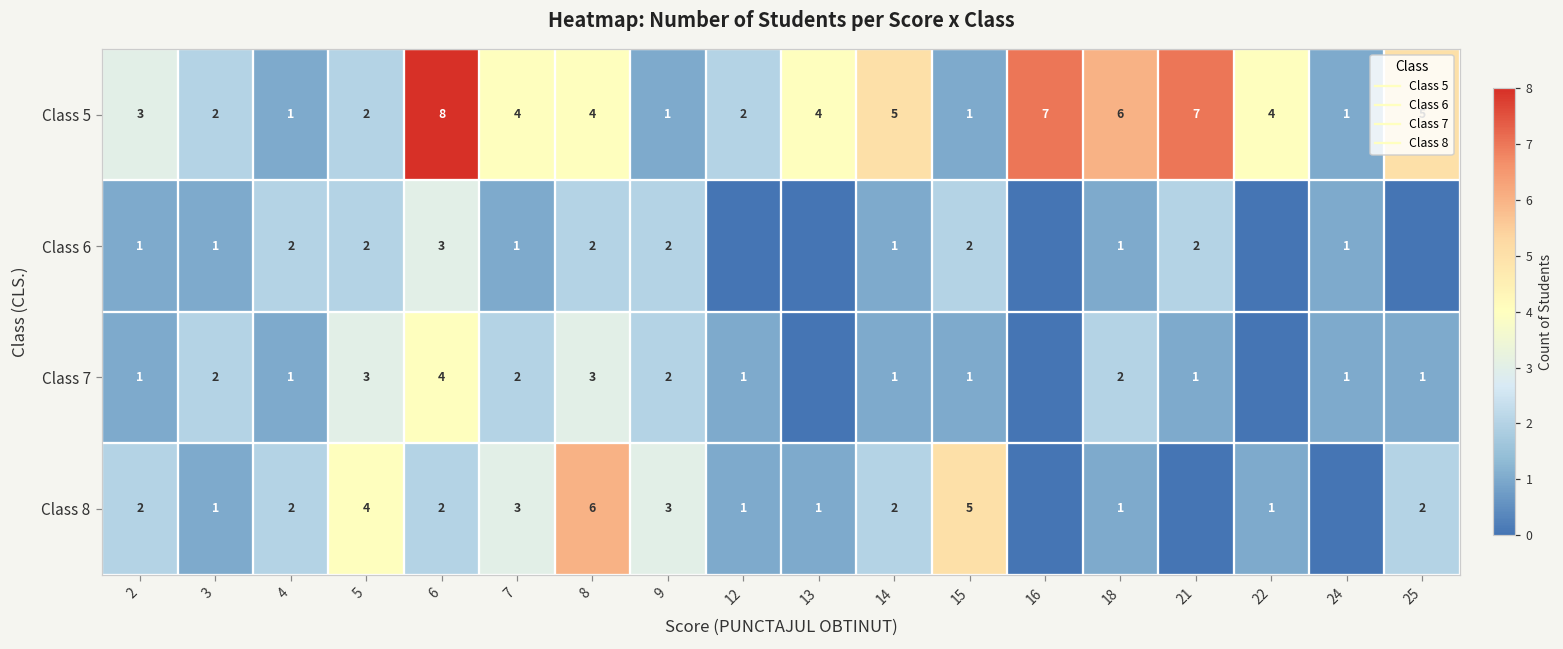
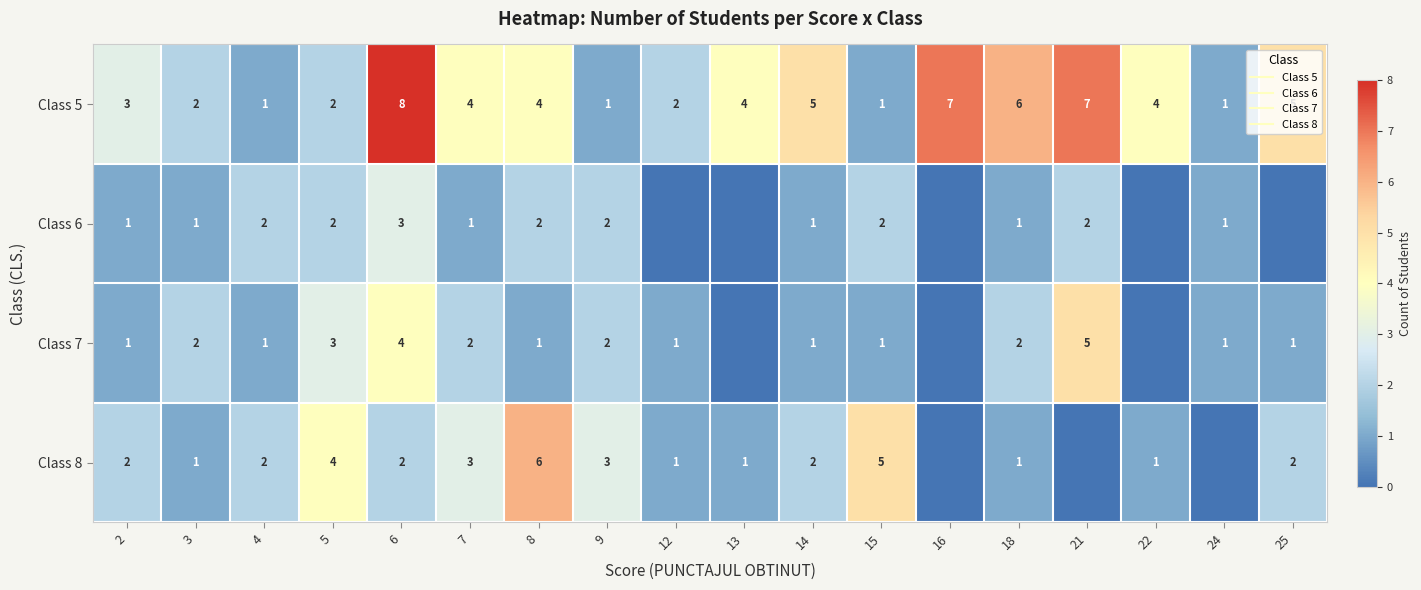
Class 7, 8: 3 -> 1
Class 7, 21: 1 -> 5
